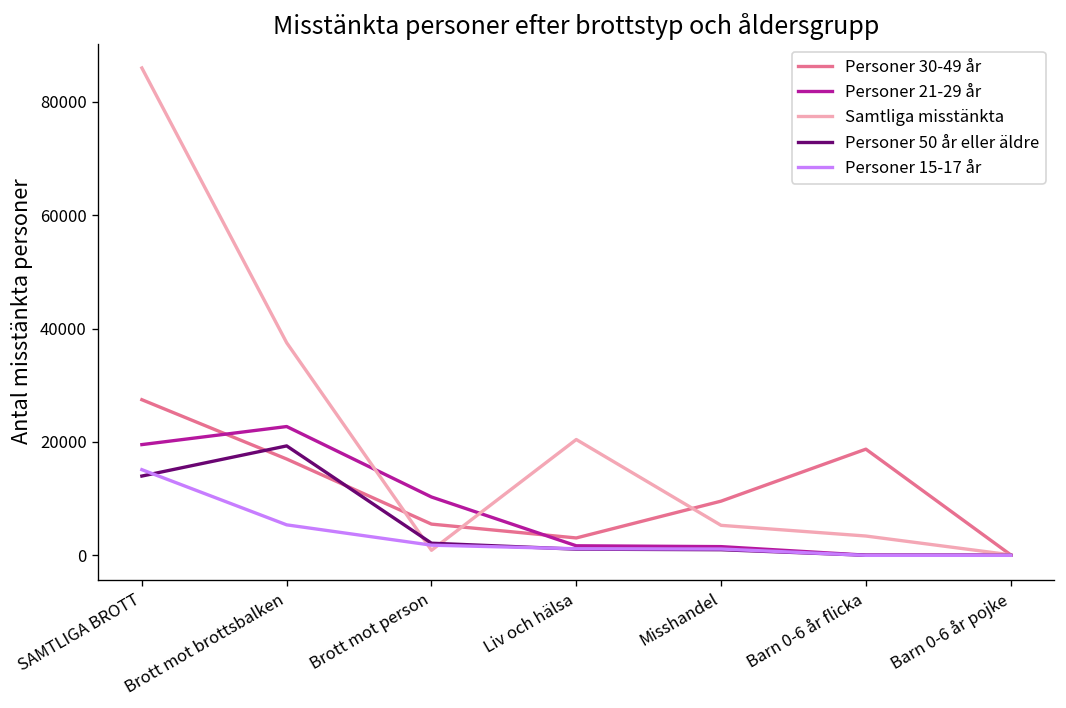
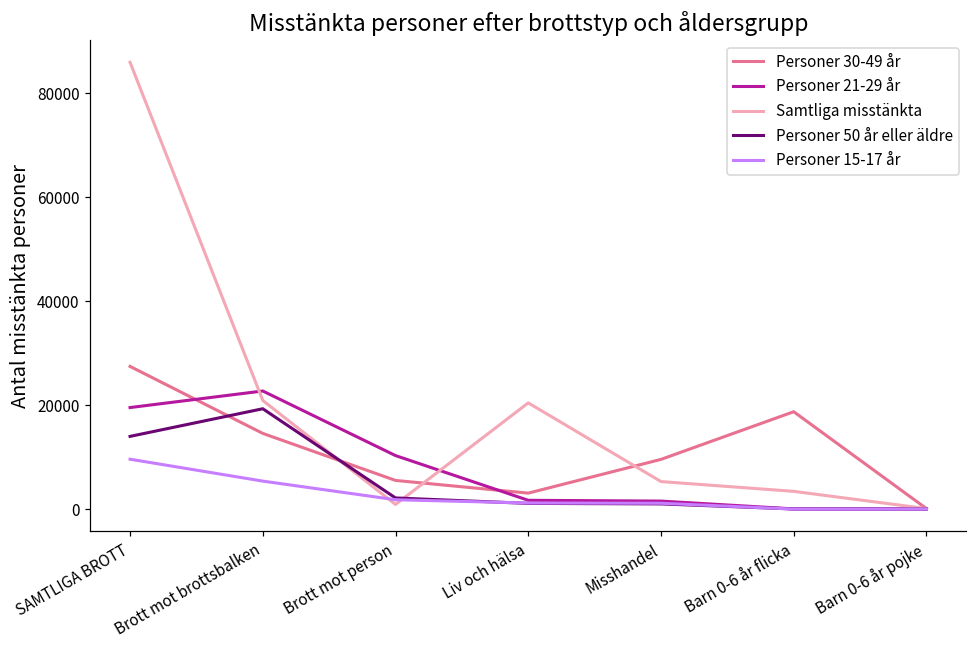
Personer 15-17 år, SAMTLIGA BROTT: 15000 -> 10000
Personer 30-49 år, Brott mot brottsbalken: 17000 -> 15000
Samtliga misstänkta, Brott mot brottsbalken: 38000 -> 21000
